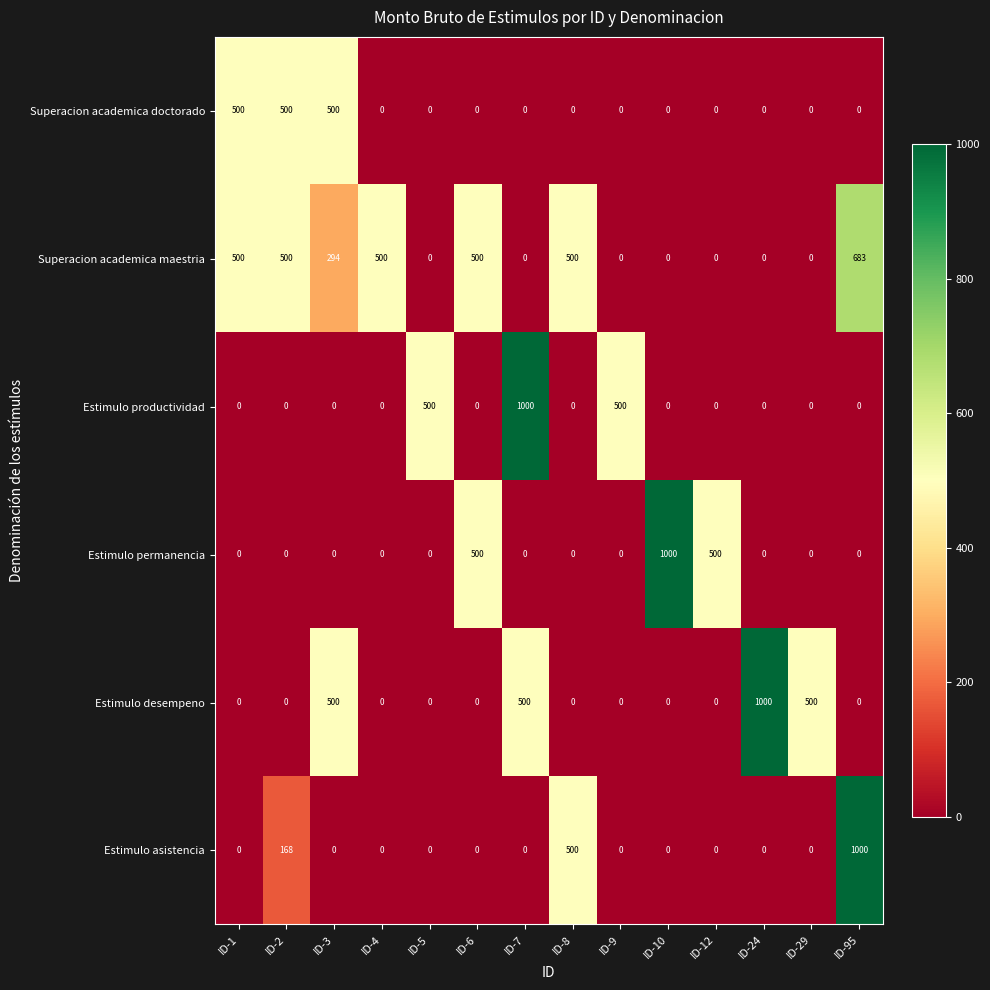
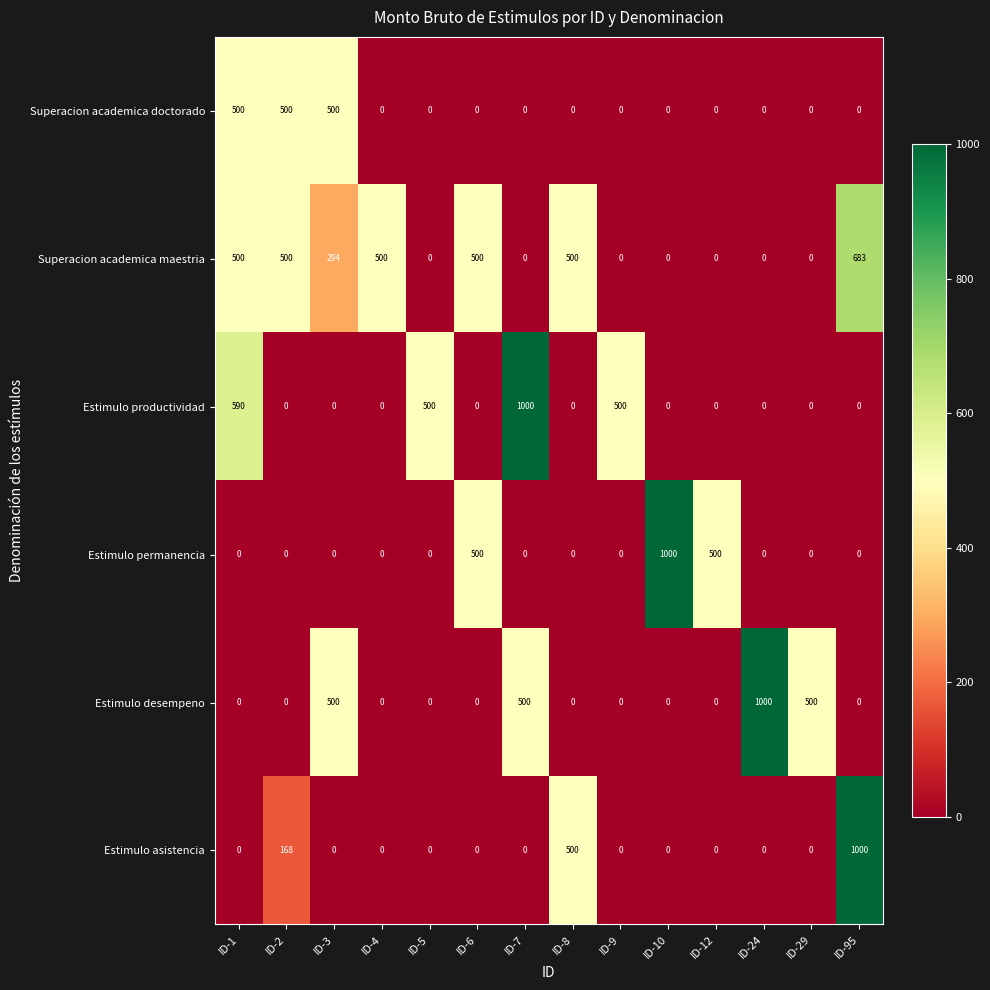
Estimulo productividad, ID-1: 0 -> 590
